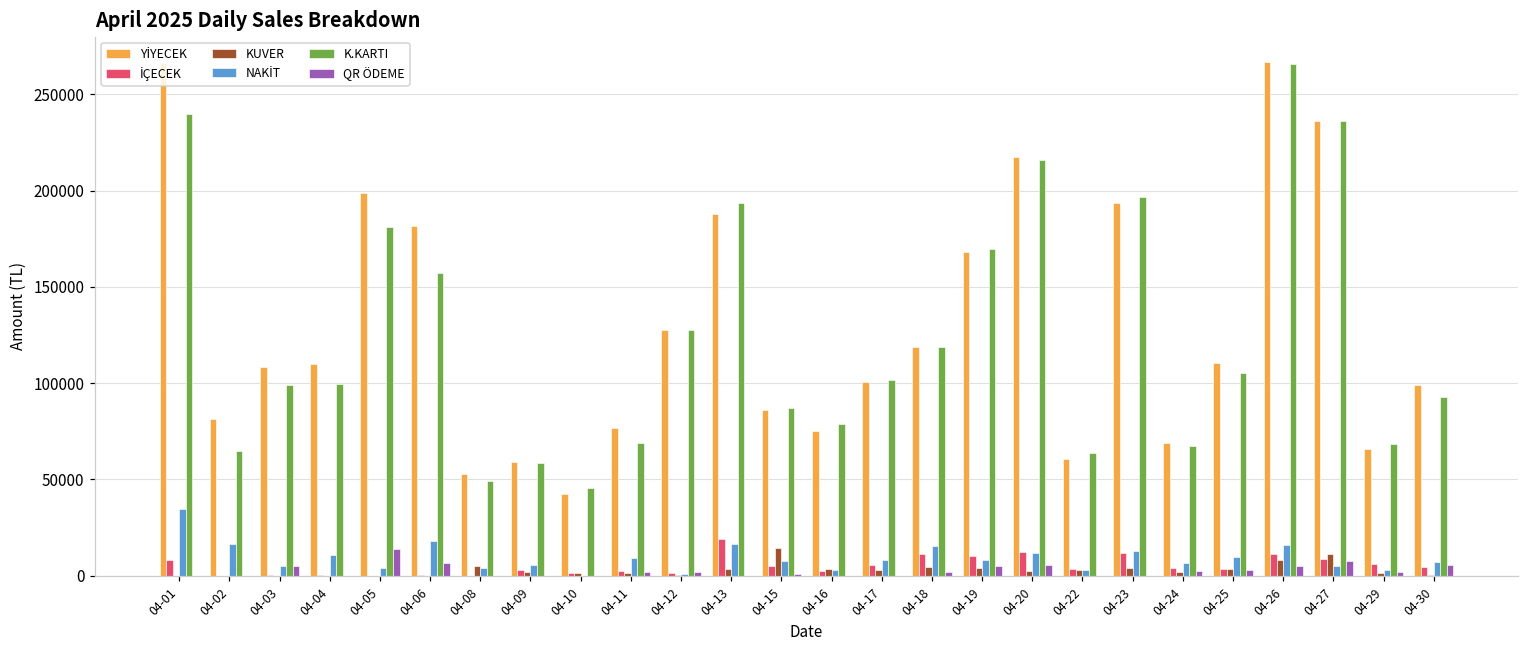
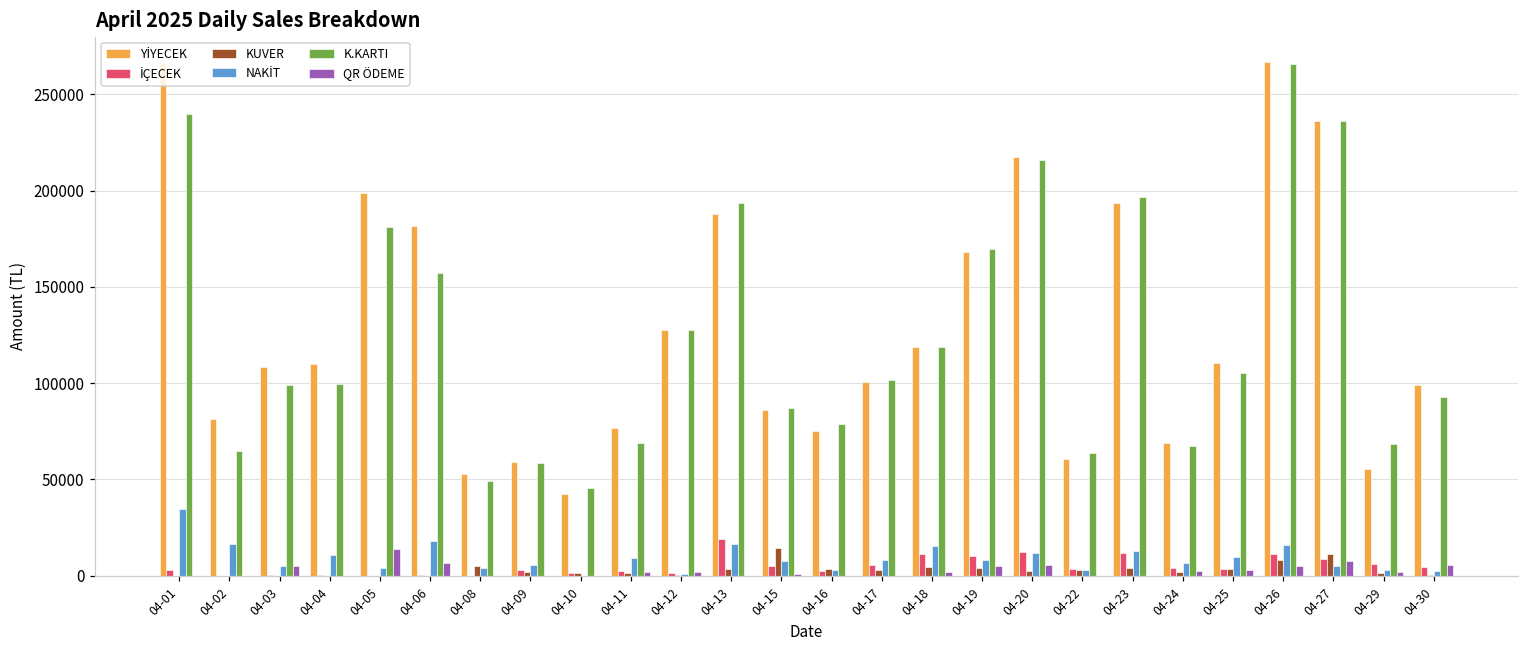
İÇECEK, 04-01: 8000 -> 3000
YİYECEK, 04-29: 66000 -> 56000
NAKİT, 04-30: 7000 -> 2000
